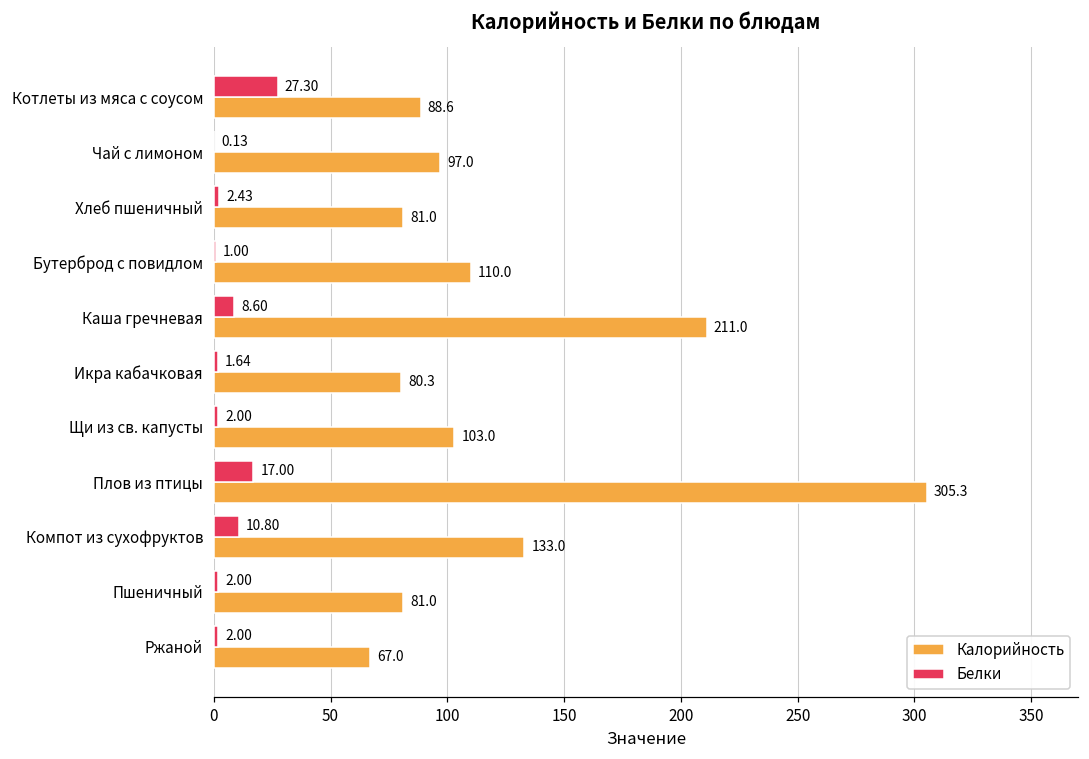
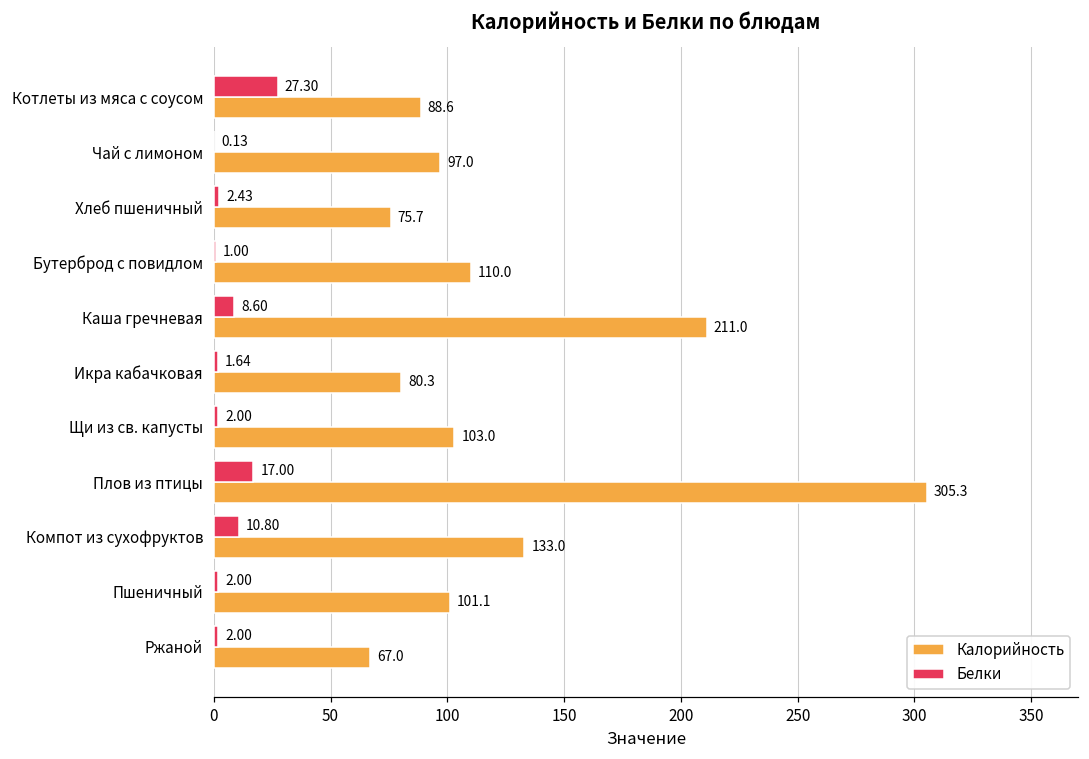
Калорийность, Хлеб пшеничный: 81.0 -> 75.7
Калорийность, Пшеничный: 81.0 -> 101.1
